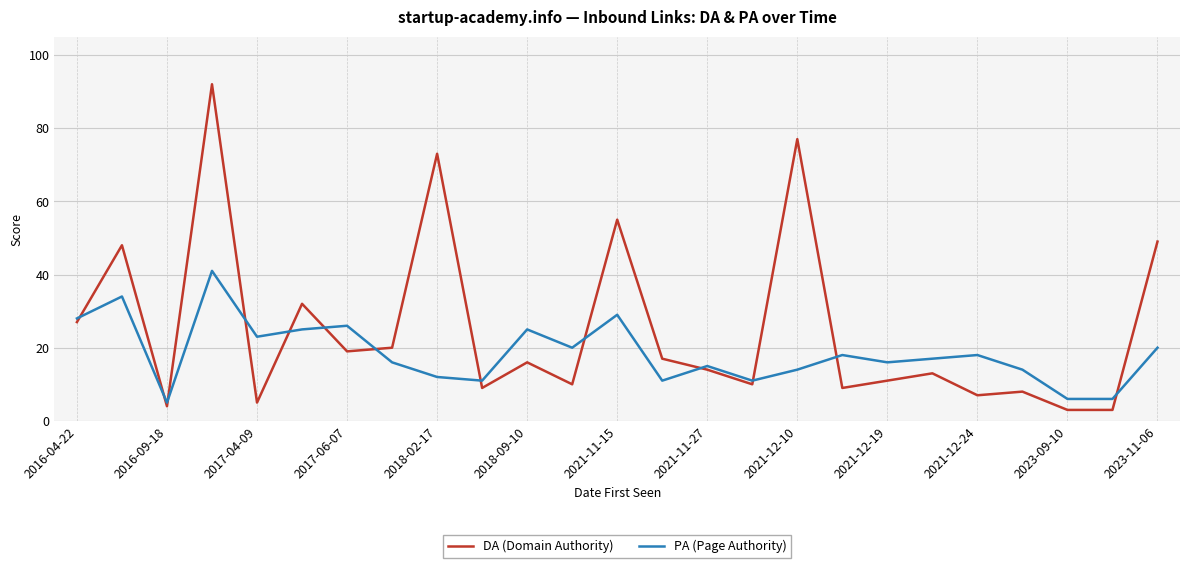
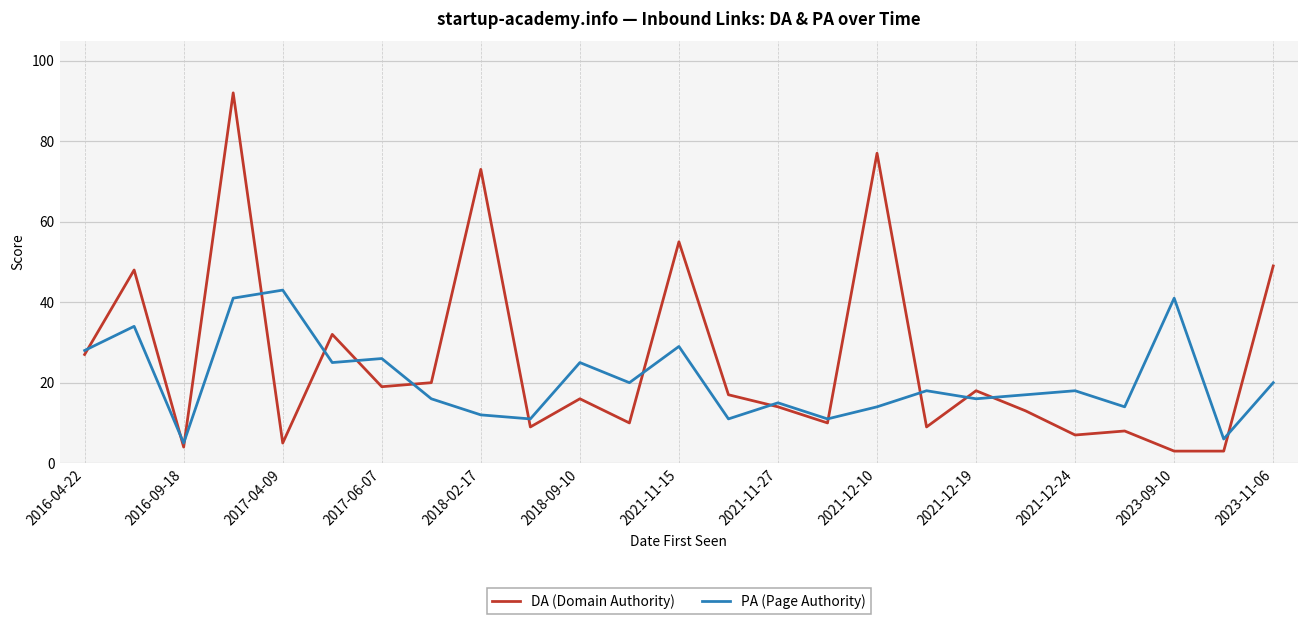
PA (Page Authority), 2017-04-09: 23 -> 43
DA (Domain Authority), 2021-12-19: 11 -> 18
PA (Page Authority), 2023-09-10: 6 -> 41
